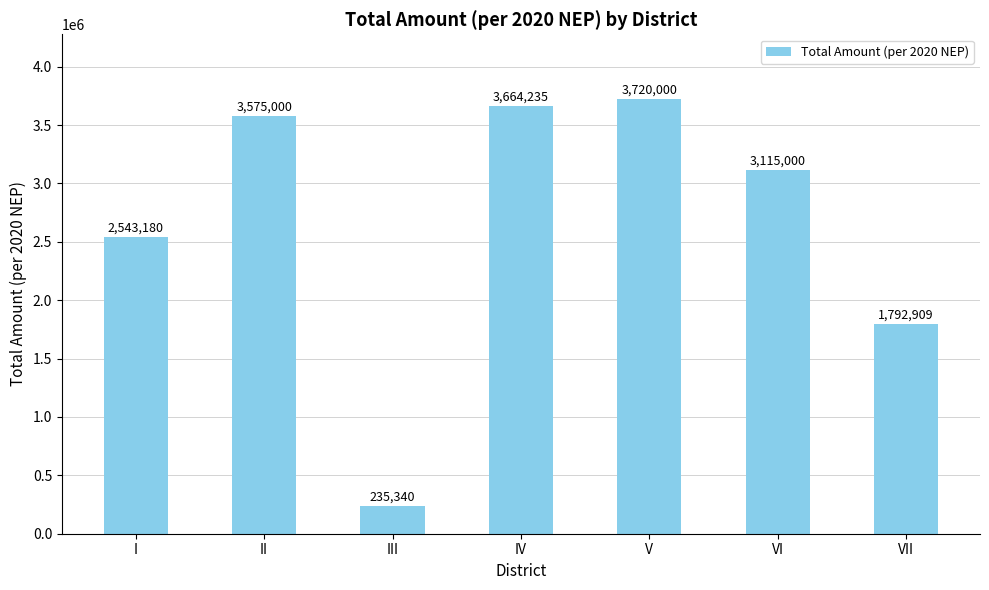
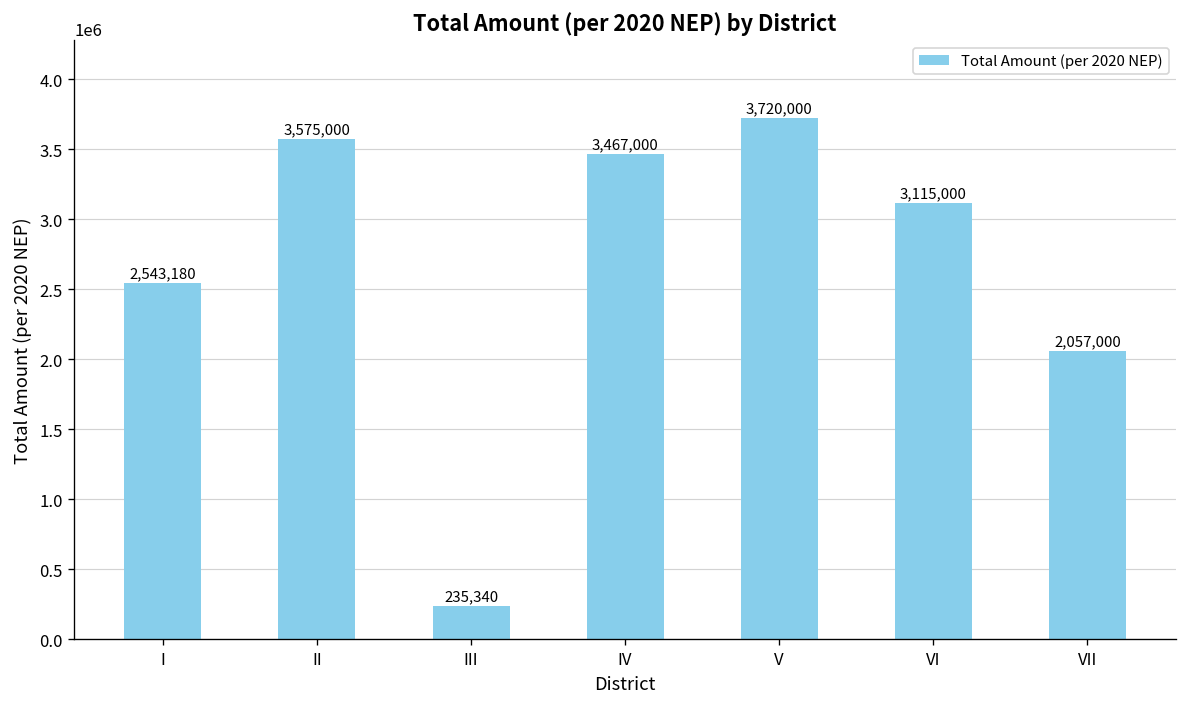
IV: 3,664,235 -> 3,467,000
VII: 1,792,909 -> 2,057,000
